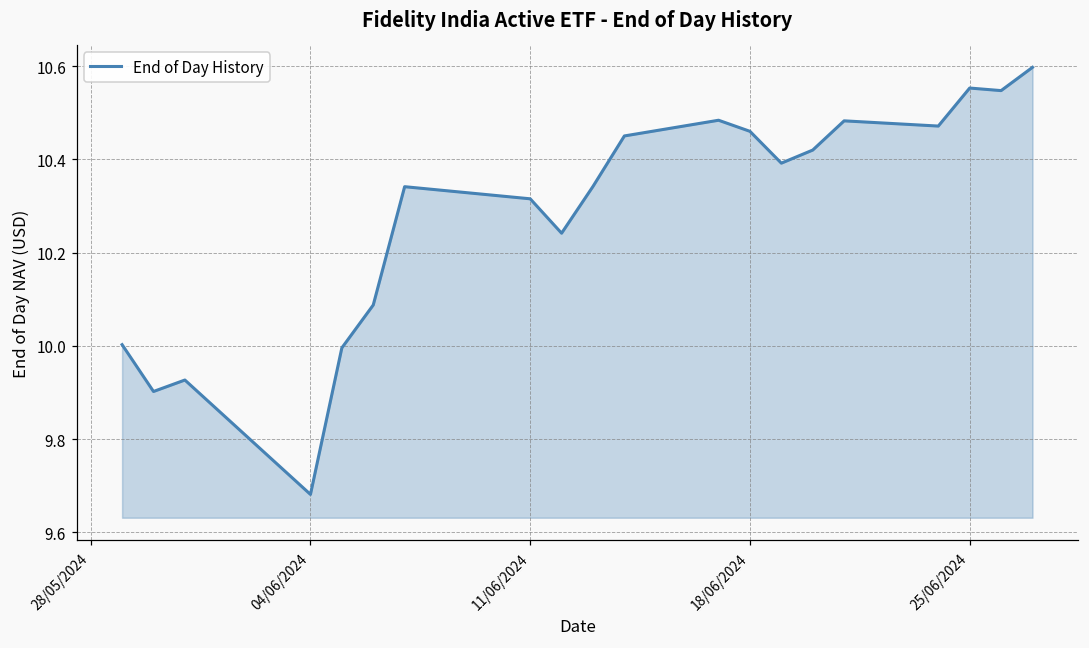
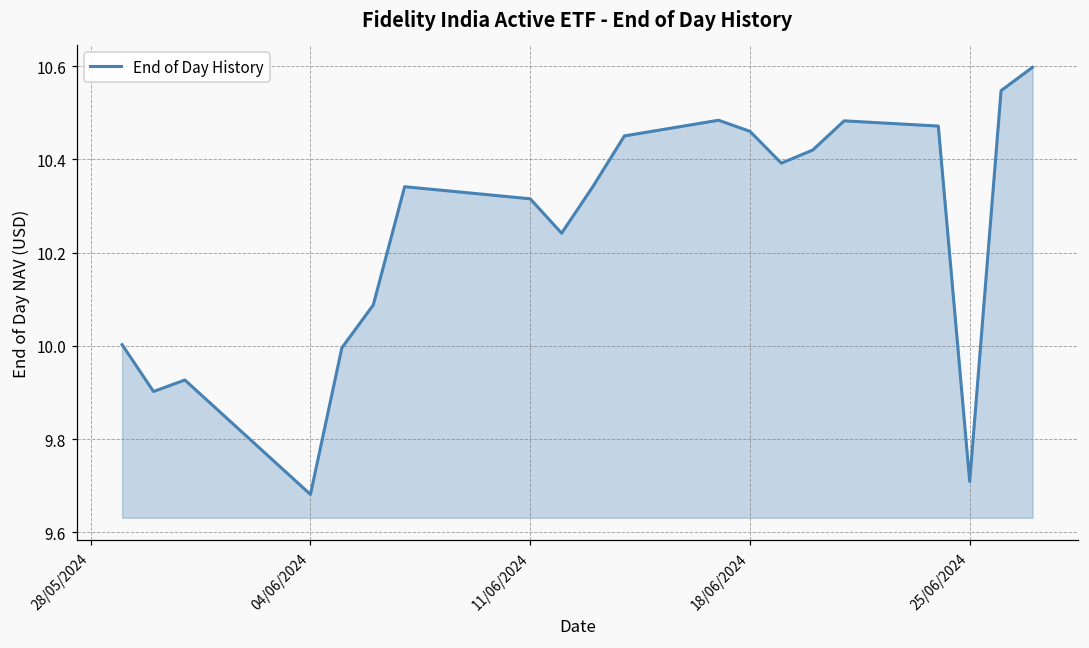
25/06/2024: 10.55 -> 9.71
